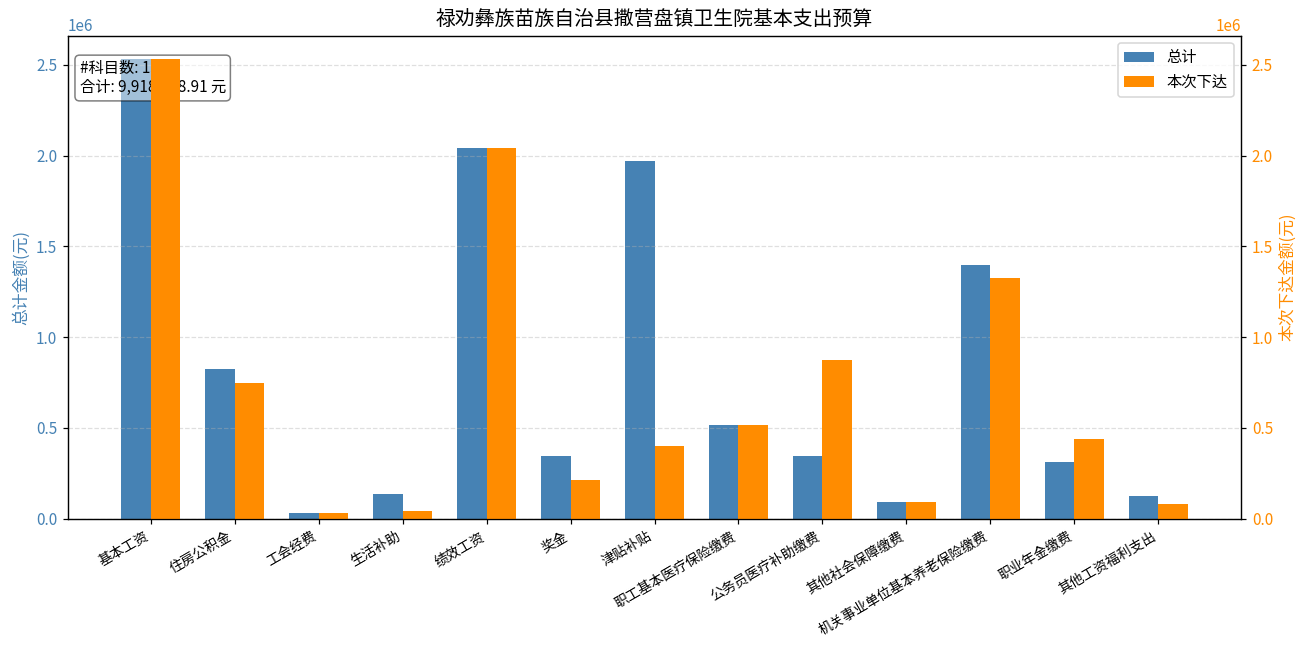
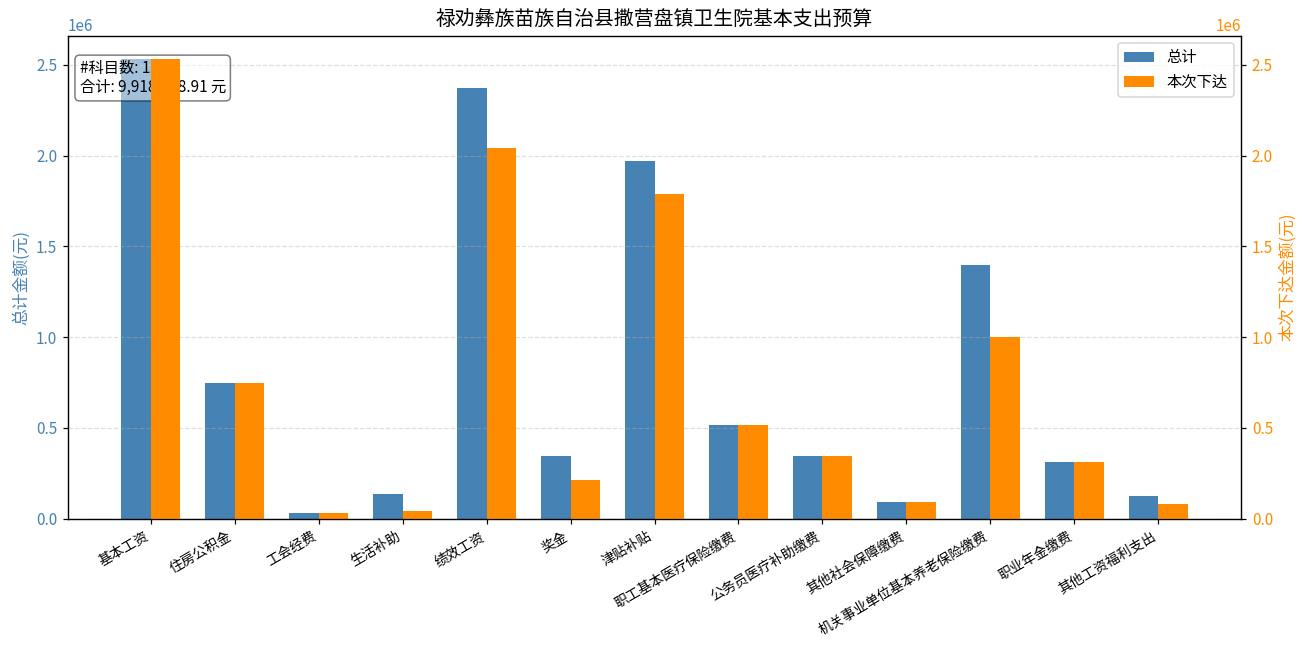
总计, 住房公积金: 830000 -> 750000
总计, 绩效工资: 2040000 -> 2370000
本次下达, 津贴补贴: 400000 -> 1790000
本次下达, 公务员医疗补助缴费: 870000 -> 350000
本次下达, 机关事业单位基本养老保险缴费: 1330000 -> 1000000
本次下达, 职业年金缴费: 440000 -> 310000
